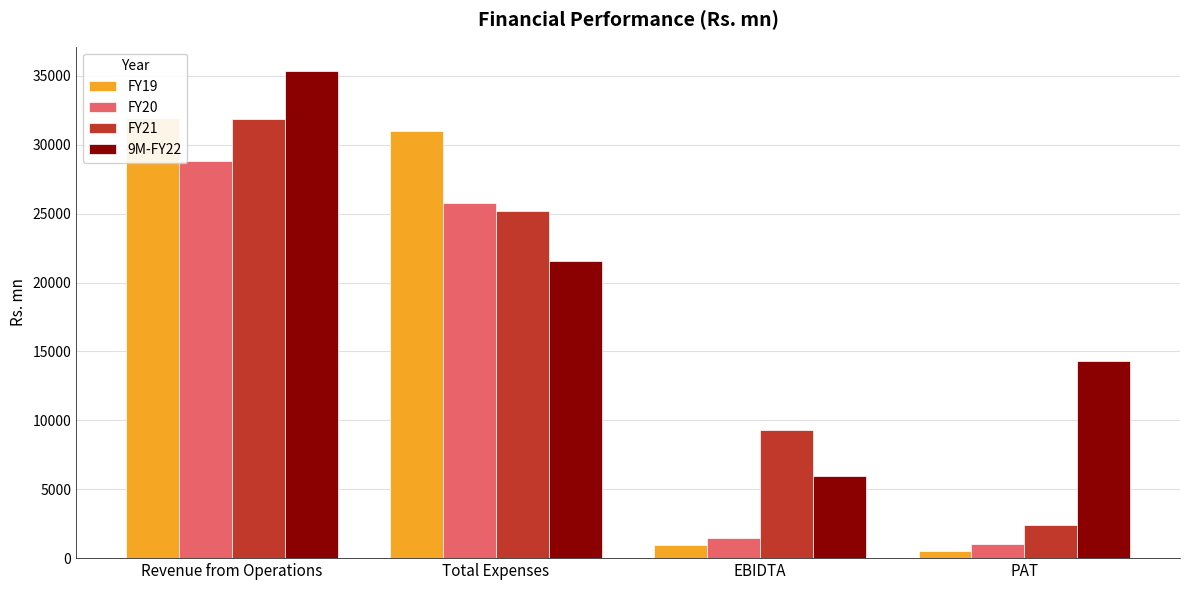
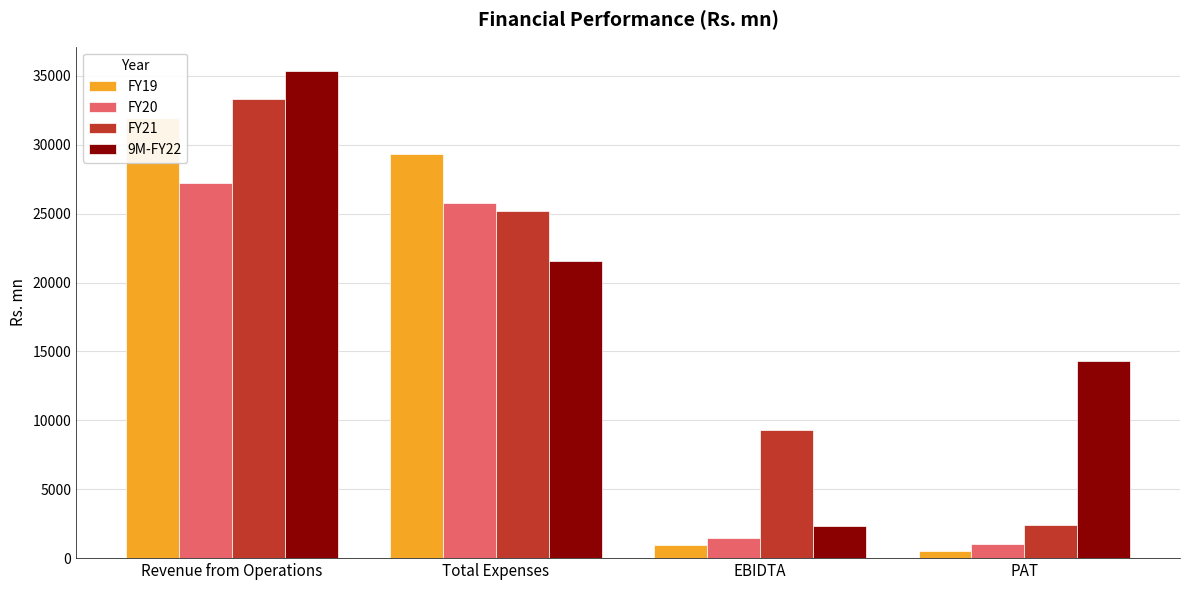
FY20, Revenue from Operations: 28800 -> 27200
FY21, Revenue from Operations: 31900 -> 33300
FY19, Total Expenses: 31000 -> 29300
9M-FY22, EBIDTA: 6000 -> 2400
